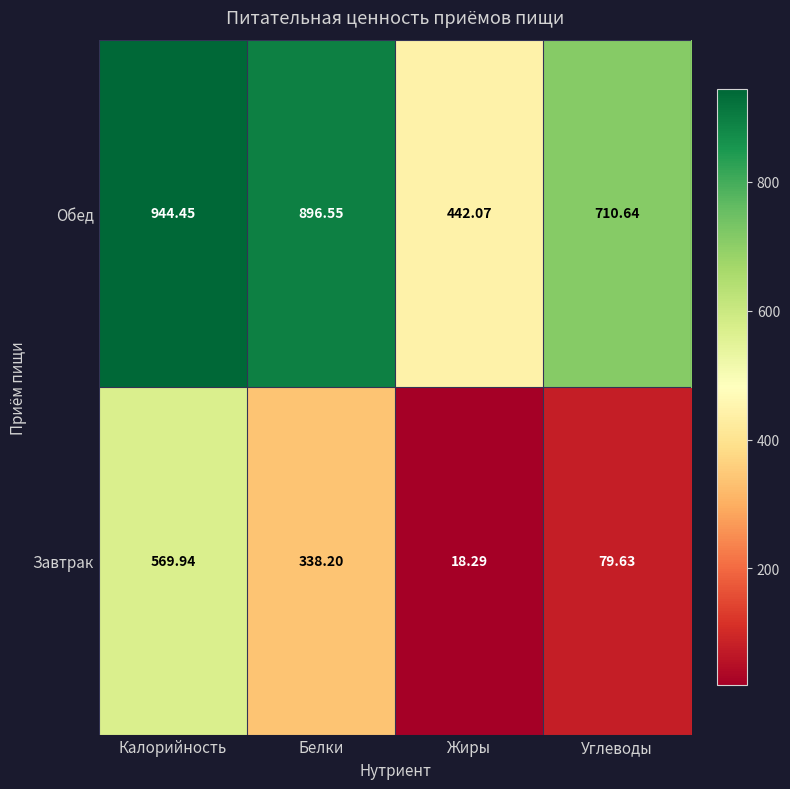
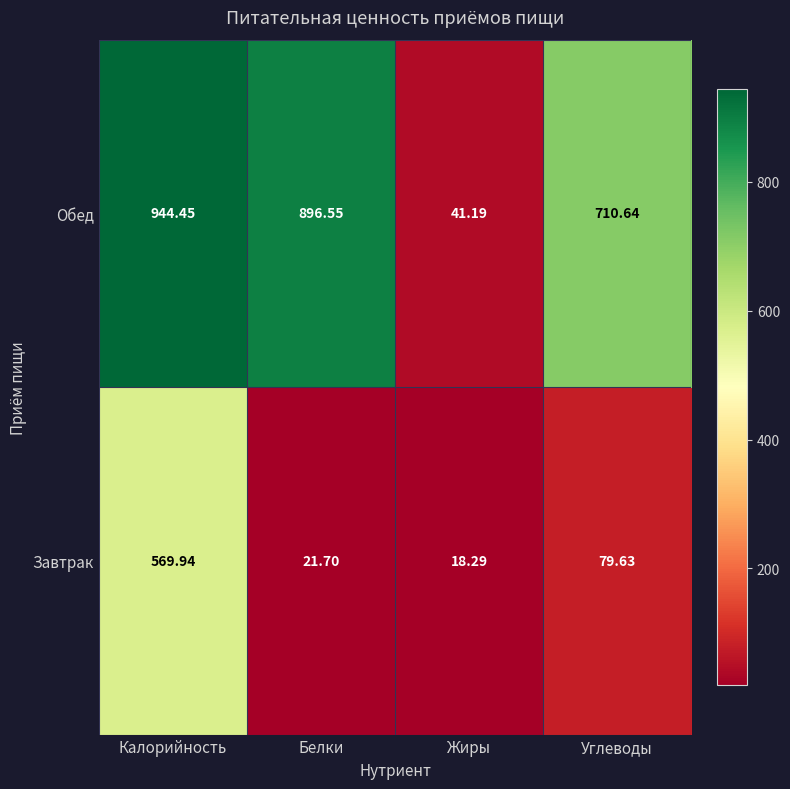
Обед, Жиры: 442.07 -> 41.19
Завтрак, Белки: 338.20 -> 21.70
